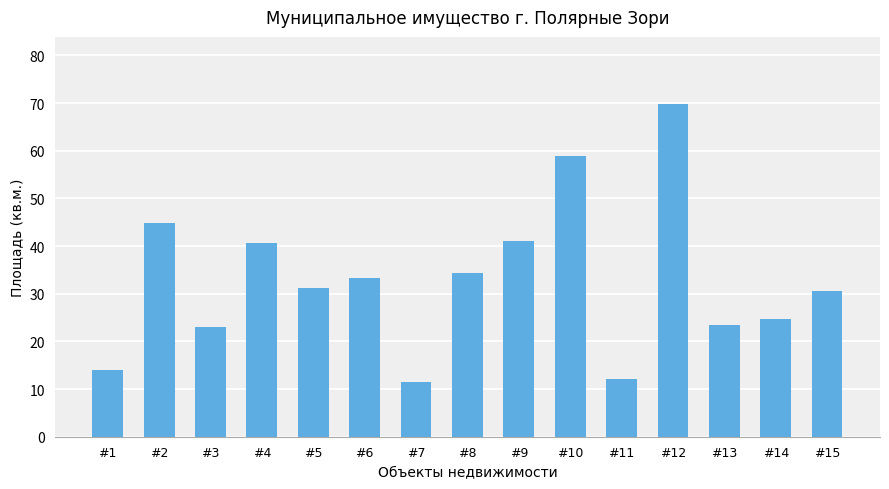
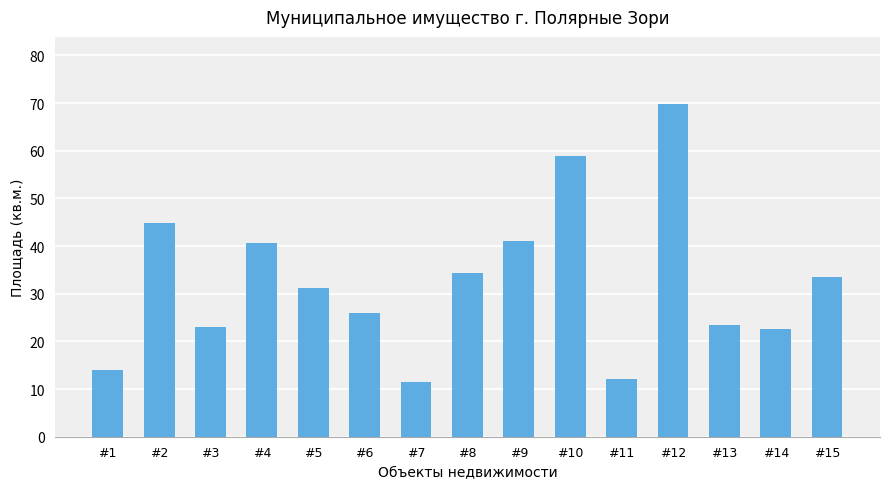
#6: 33 -> 26
#14: 25 -> 23
#15: 31 -> 34
